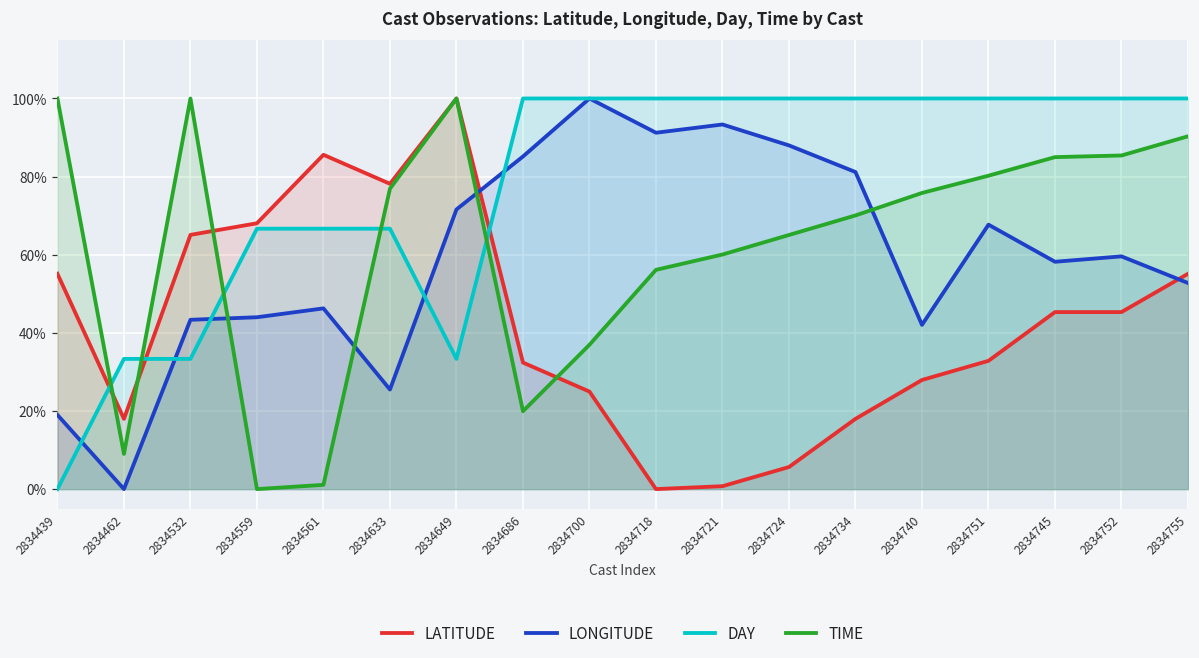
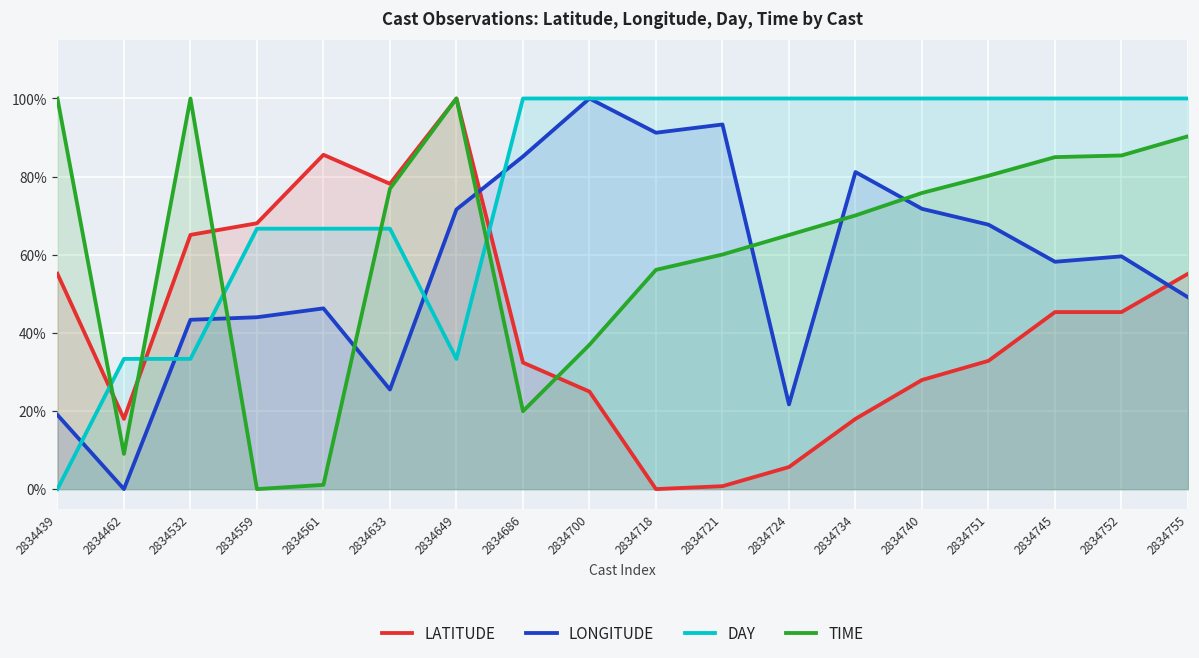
LONGITUDE, 2834724: 88% -> 22%
LONGITUDE, 2834740: 42% -> 72%
LONGITUDE, 2834755: 53% -> 49%
